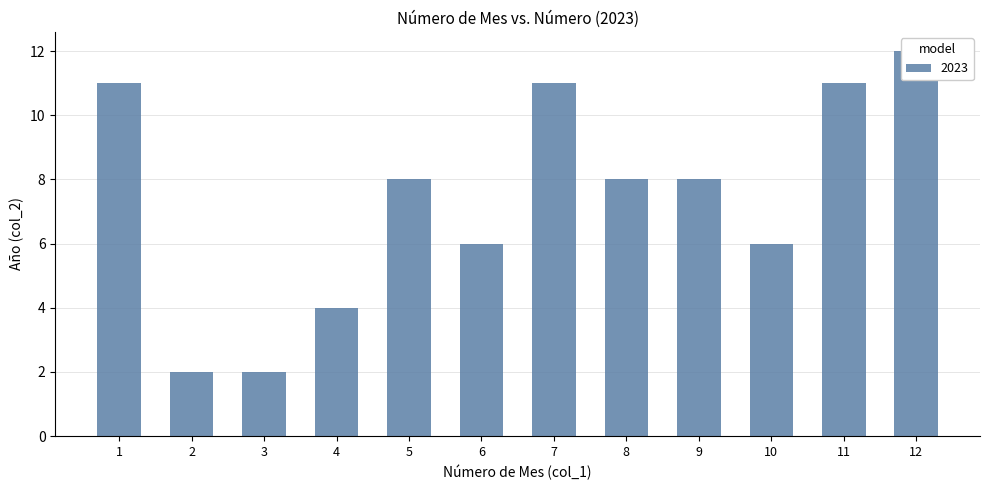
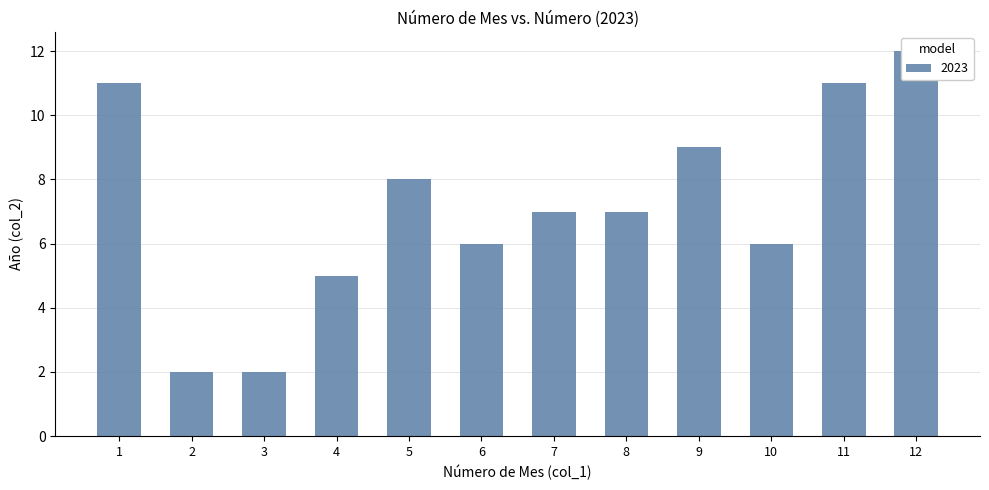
4: 4 -> 5
7: 11 -> 7
8: 8 -> 7
9: 8 -> 9
